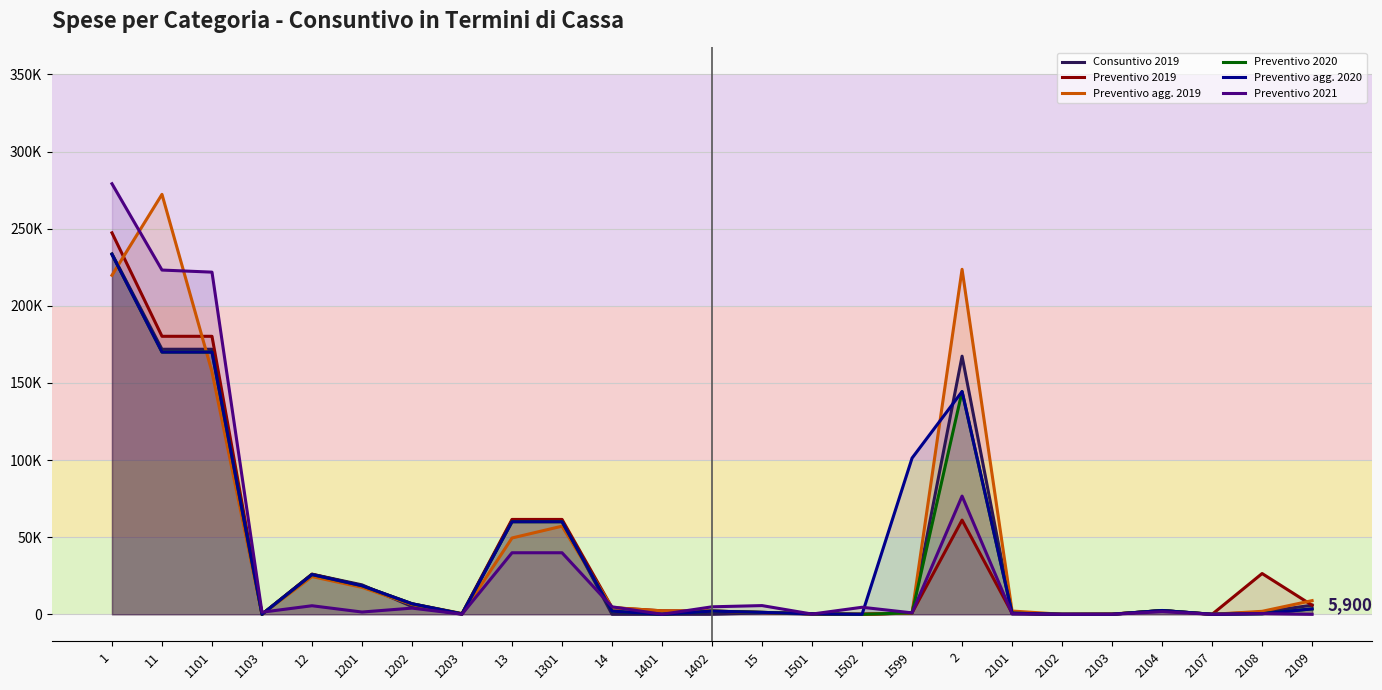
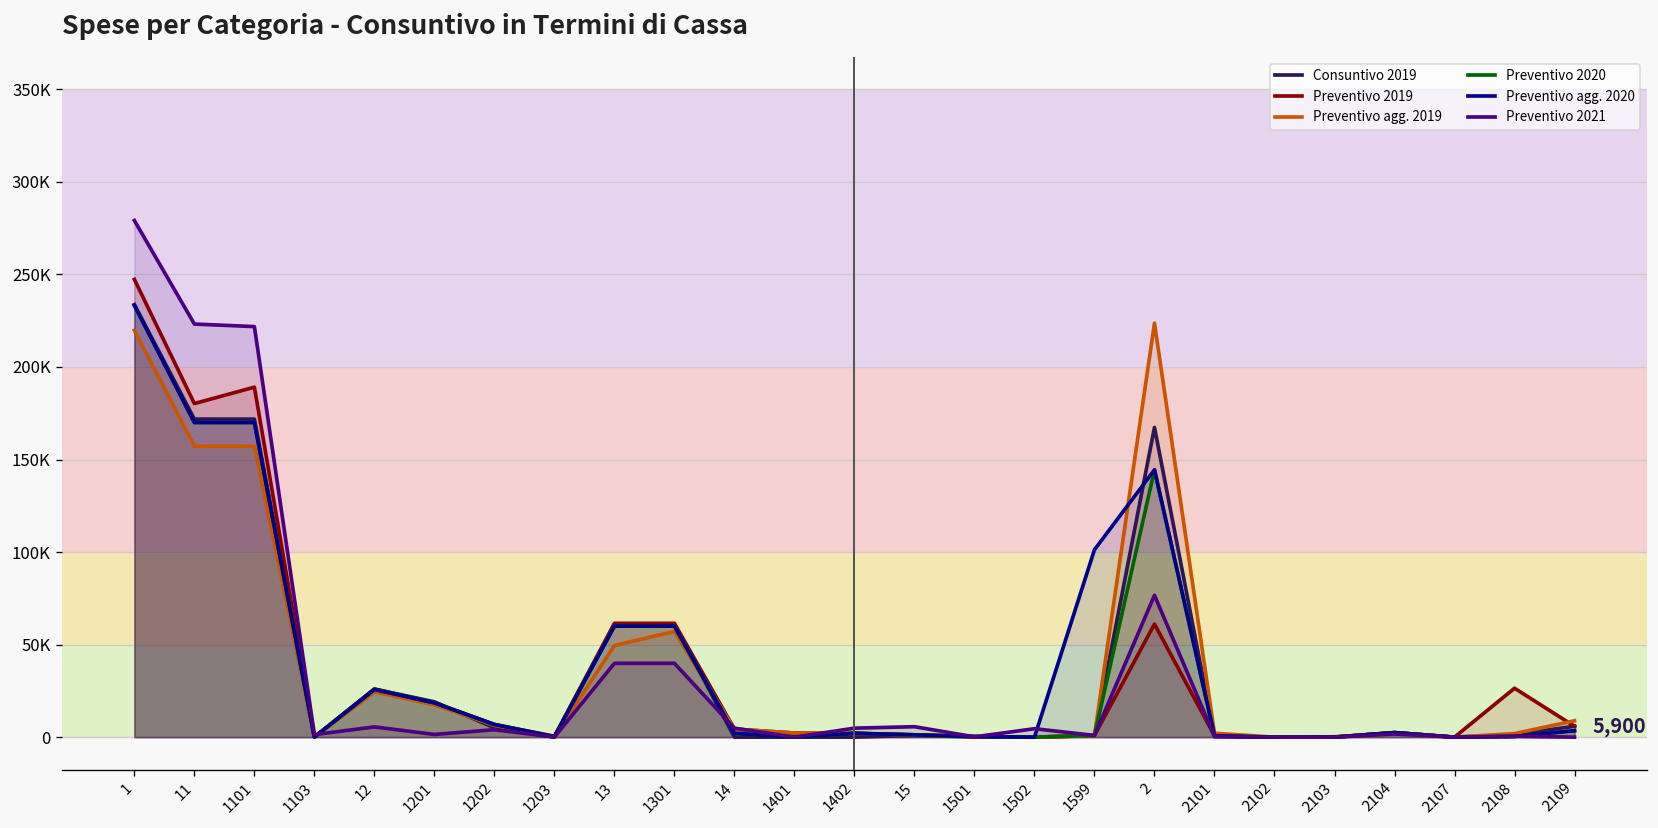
Preventivo agg. 2019, 11: 272000 -> 157000
Preventivo 2019, 1101: 180000 -> 189000
